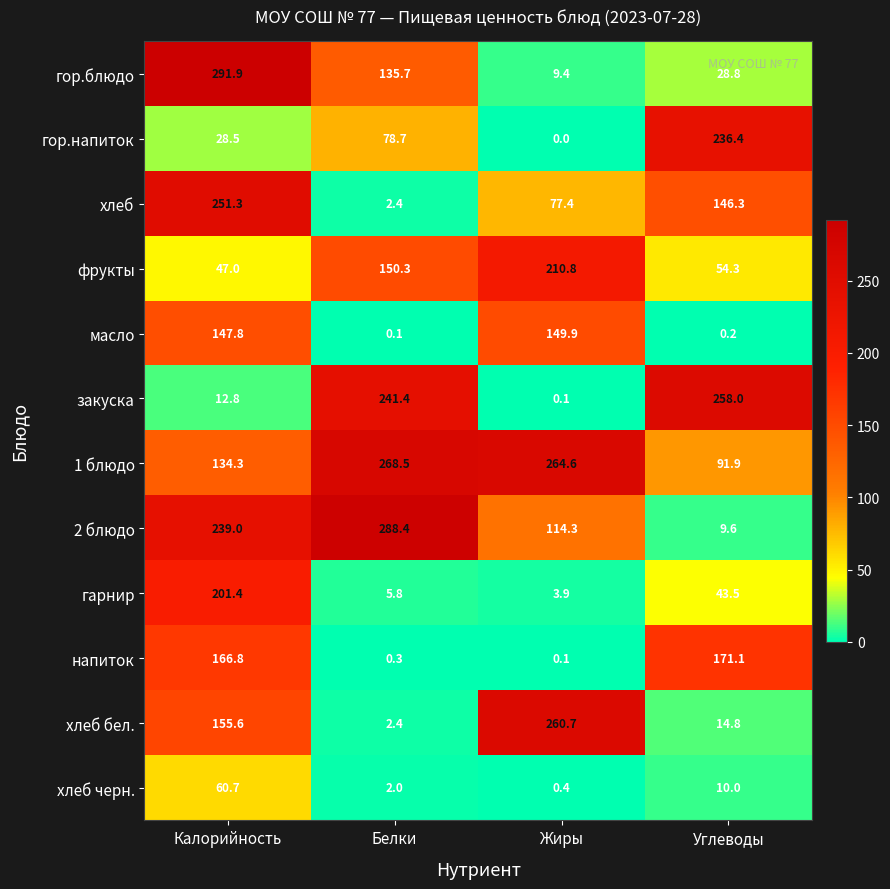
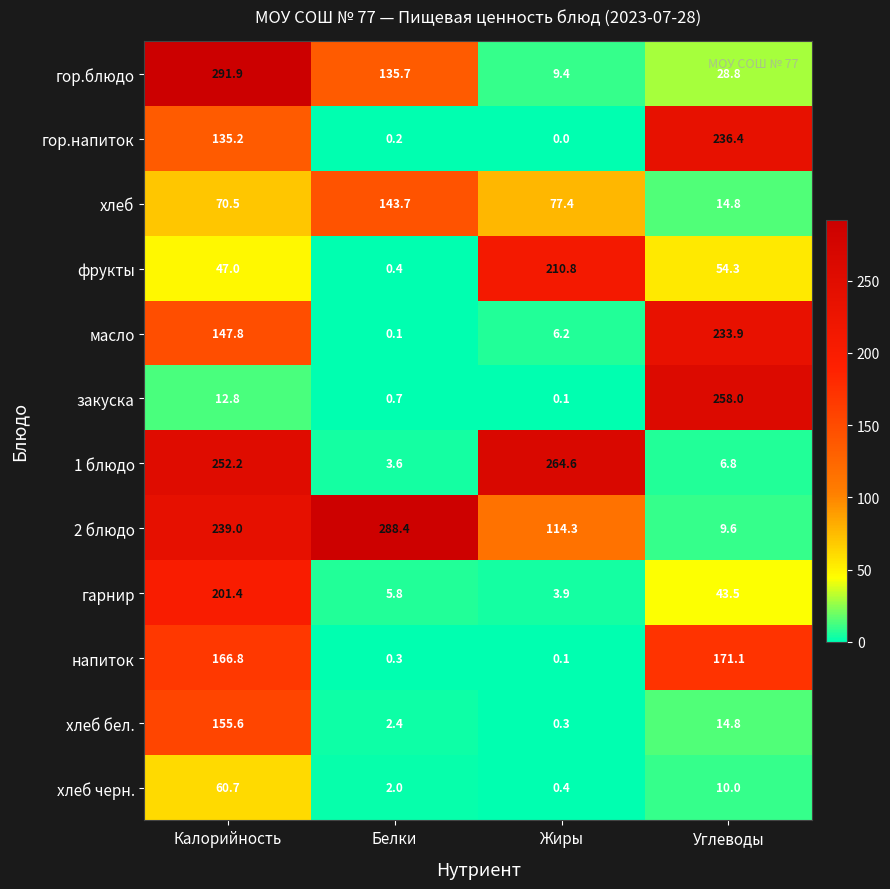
гор.напиток, Калорийность: 28.5 -> 135.2
гор.напиток, Белки: 78.7 -> 0.2
хлеб, Калорийность: 251.3 -> 70.5
хлеб, Белки: 2.4 -> 143.7
хлеб, Углеводы: 146.3 -> 14.8
фрукты, Белки: 150.3 -> 0.4
масло, Жиры: 149.9 -> 6.2
масло, Углеводы: 0.2 -> 233.9
закуска, Белки: 241.4 -> 0.7
1 блюдо, Калорийность: 134.3 -> 252.2
1 блюдо, Белки: 268.5 -> 3.6
1 блюдо, Углеводы: 91.9 -> 6.8
хлеб бел., Жиры: 260.7 -> 0.3
